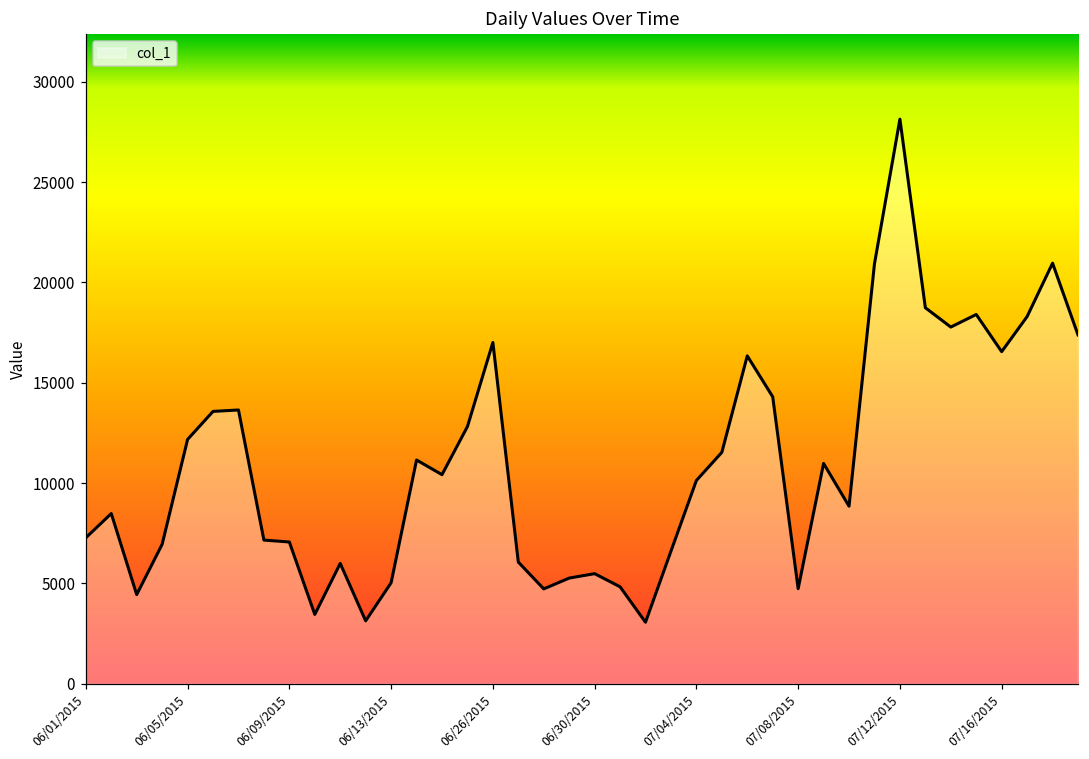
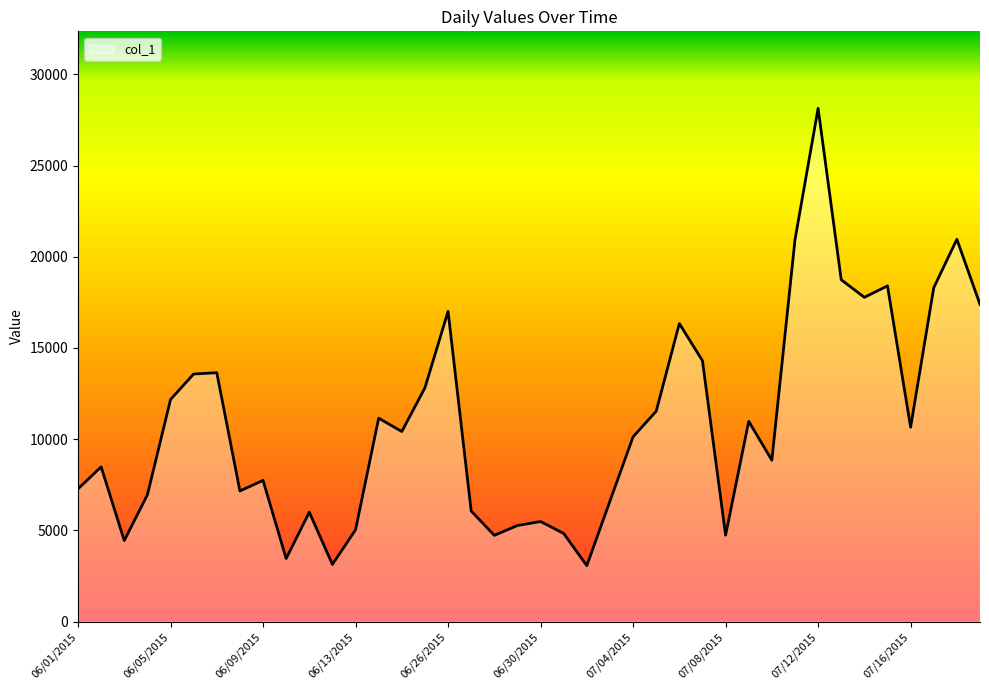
06/09/2015: 7100 -> 7700
07/16/2015: 16600 -> 10700
